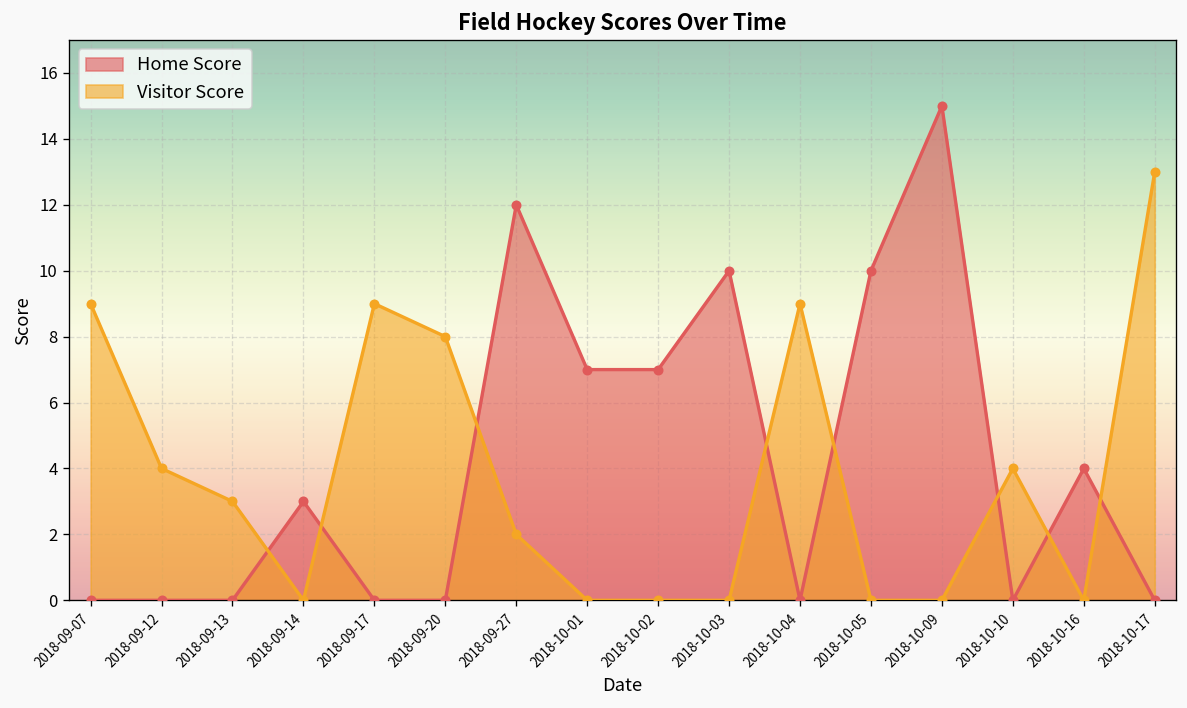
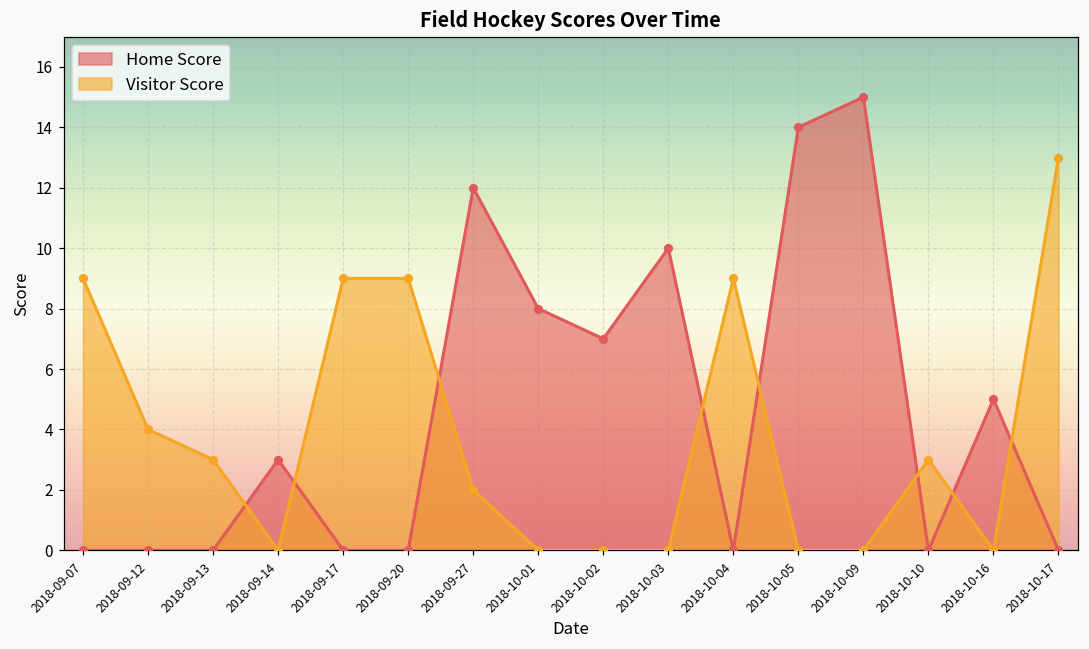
Visitor Score, 2018-09-20: 8 -> 9
Home Score, 2018-10-01: 7 -> 8
Home Score, 2018-10-05: 10 -> 14
Visitor Score, 2018-10-10: 4 -> 3
Home Score, 2018-10-16: 4 -> 5
